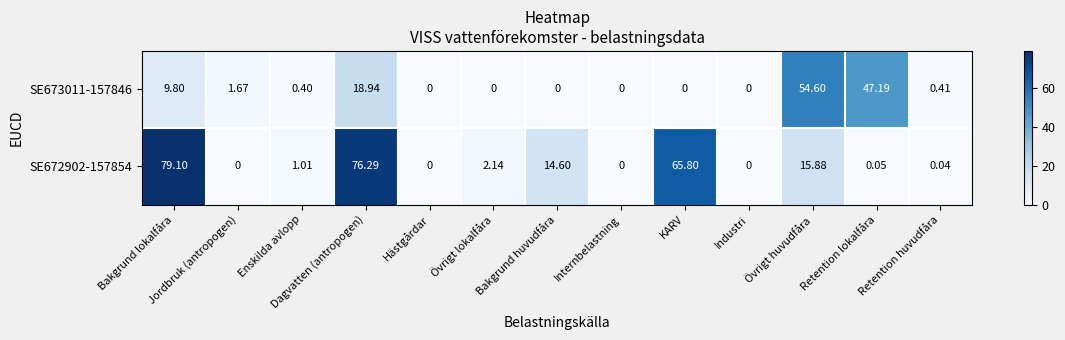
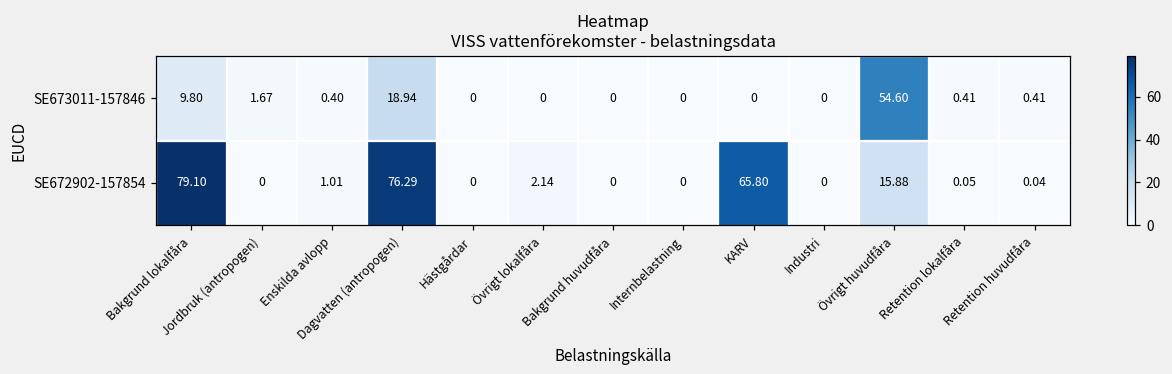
SE673011-157846, Retention lokalfåra: 47.19 -> 0.41
SE672902-157854, Bakgrund huvudfåra: 14.60 -> 0
